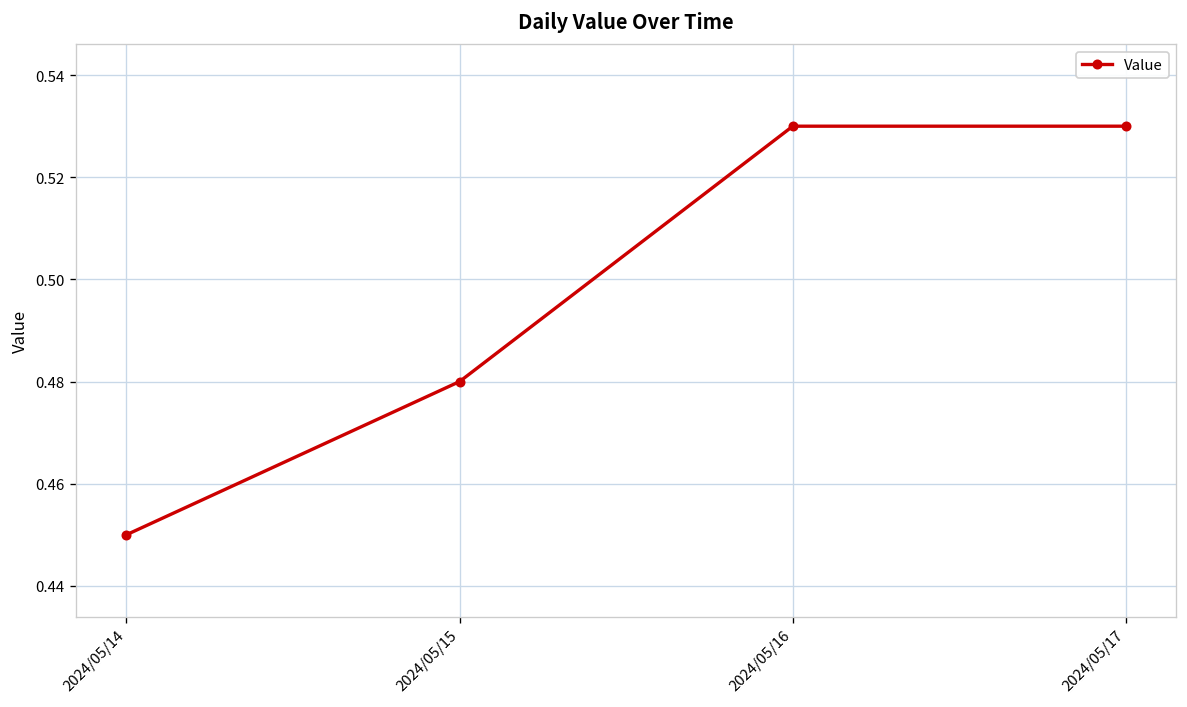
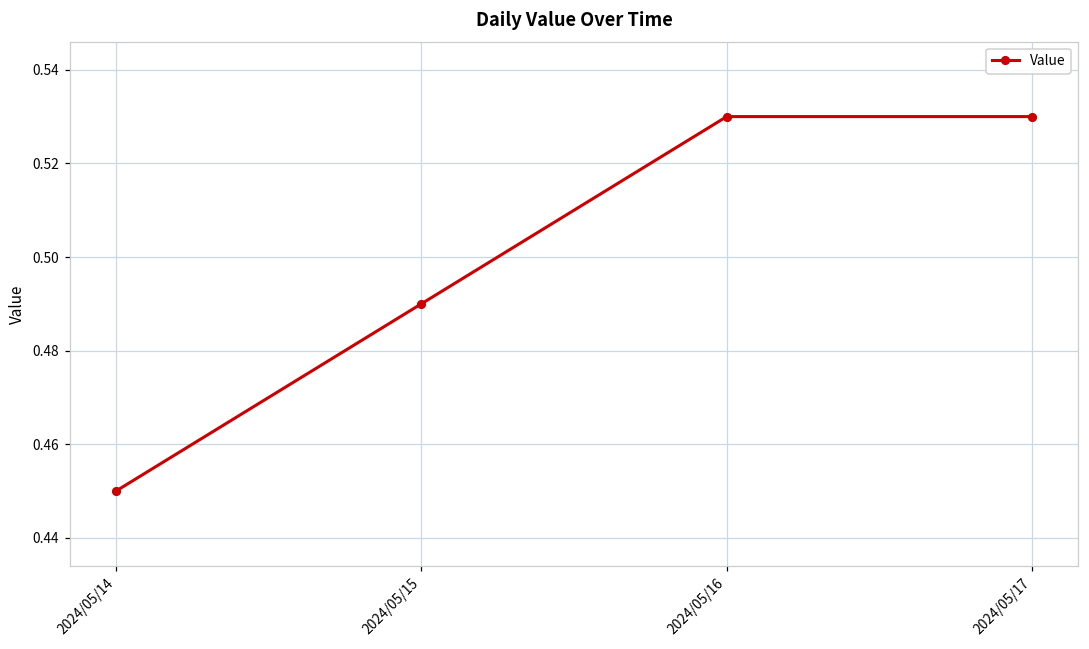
2024/05/15: 0.48 -> 0.49
